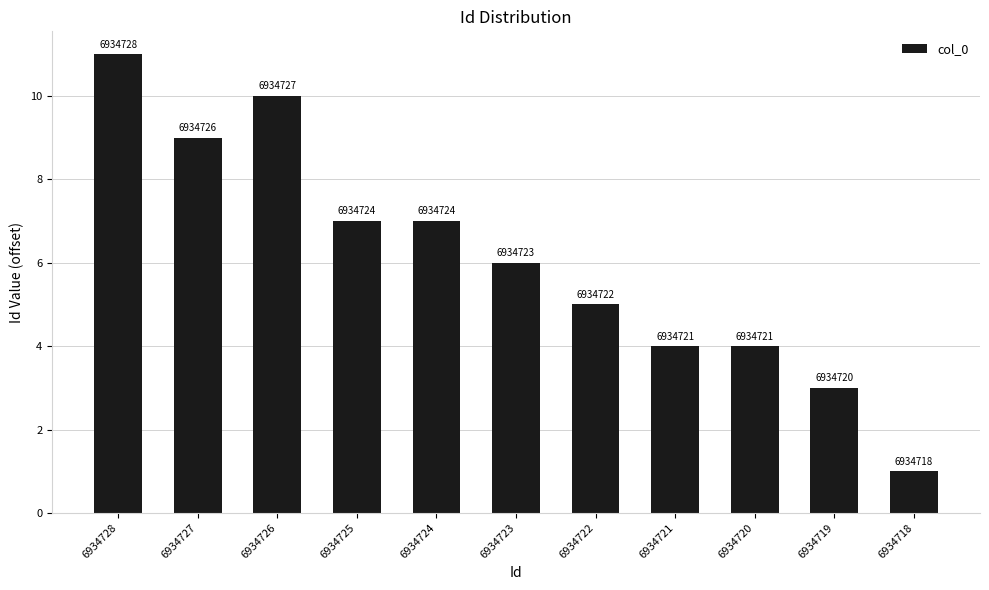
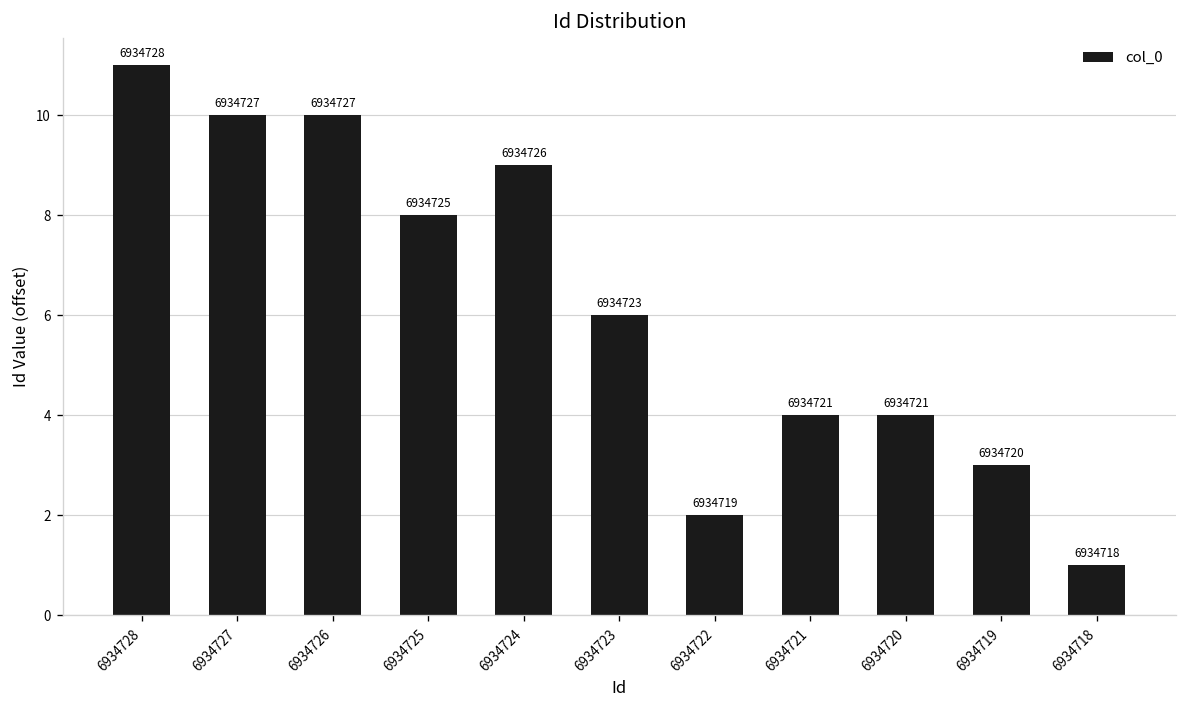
6934727: 6934726 -> 6934727
6934725: 6934724 -> 6934725
6934724: 6934724 -> 6934726
6934722: 6934722 -> 6934719
